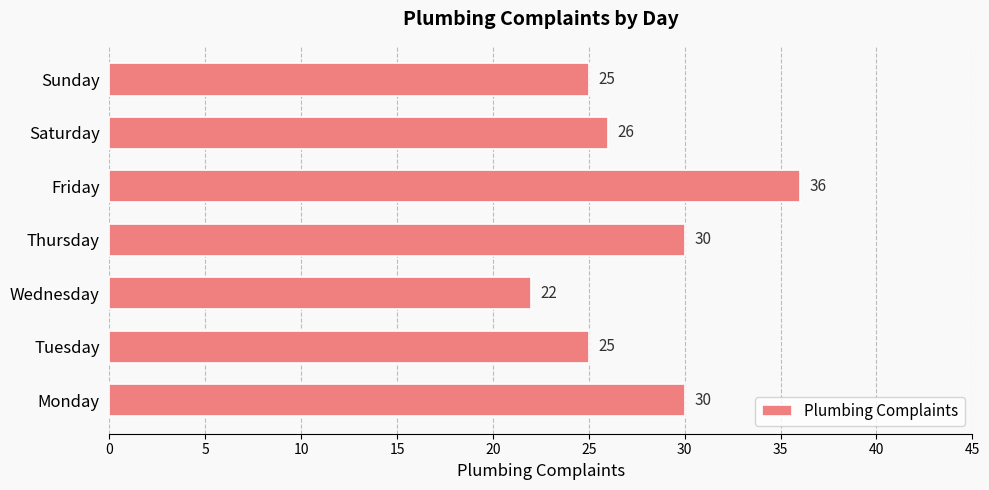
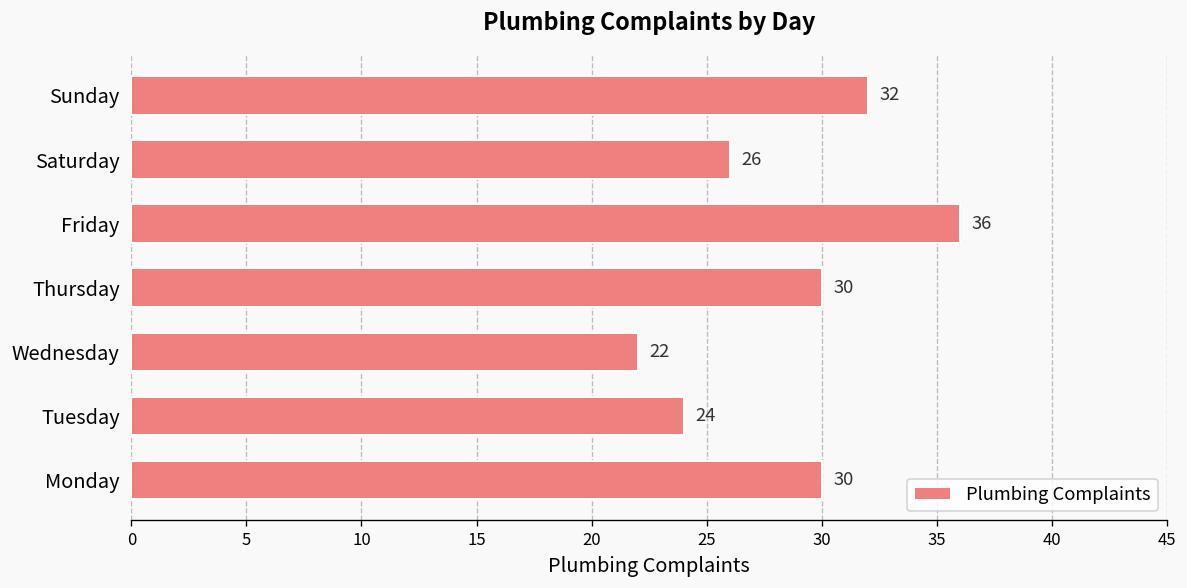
Sunday: 25 -> 32
Tuesday: 25 -> 24
